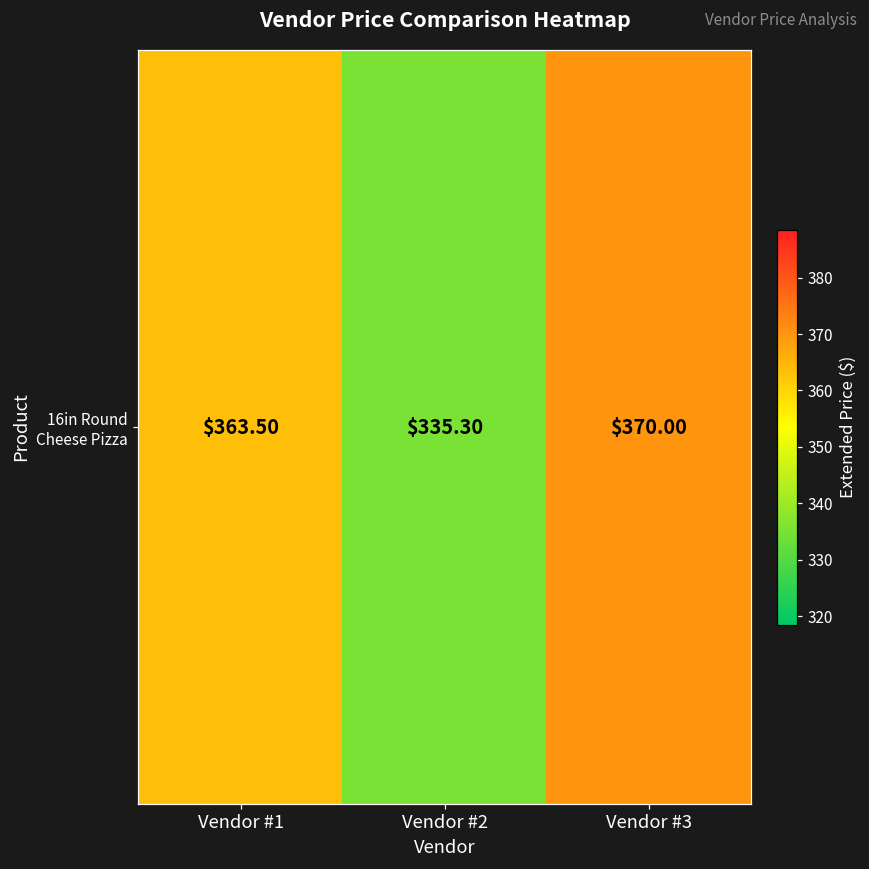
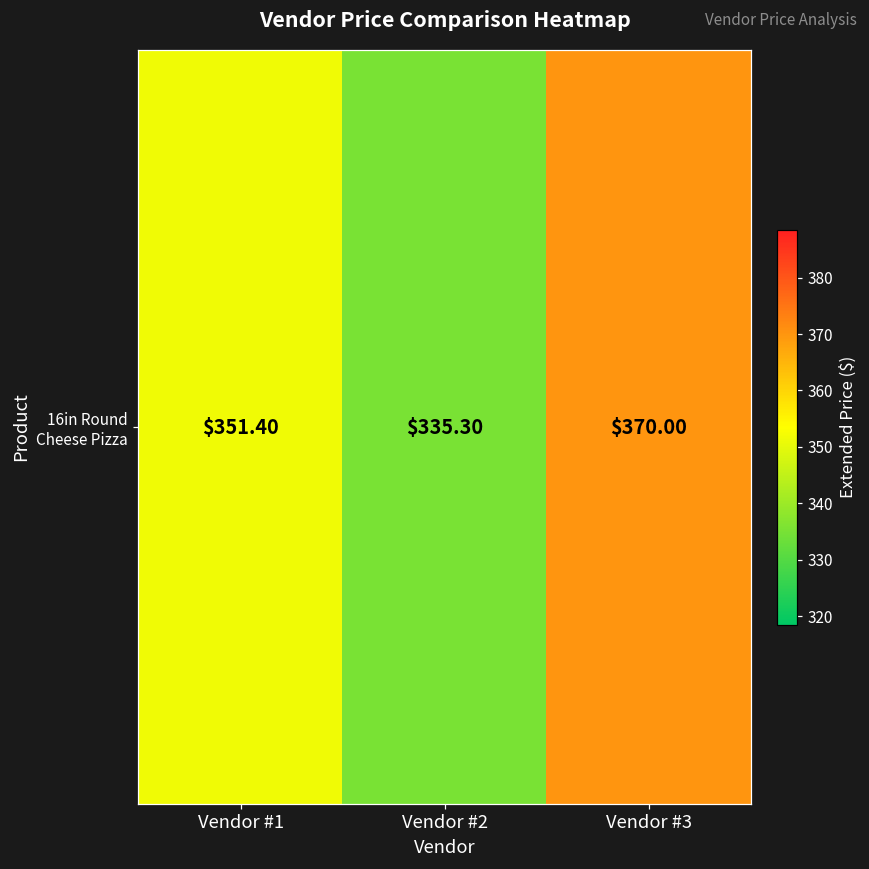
16in Round Cheese Pizza, Vendor #1: $363.50 -> $351.40
